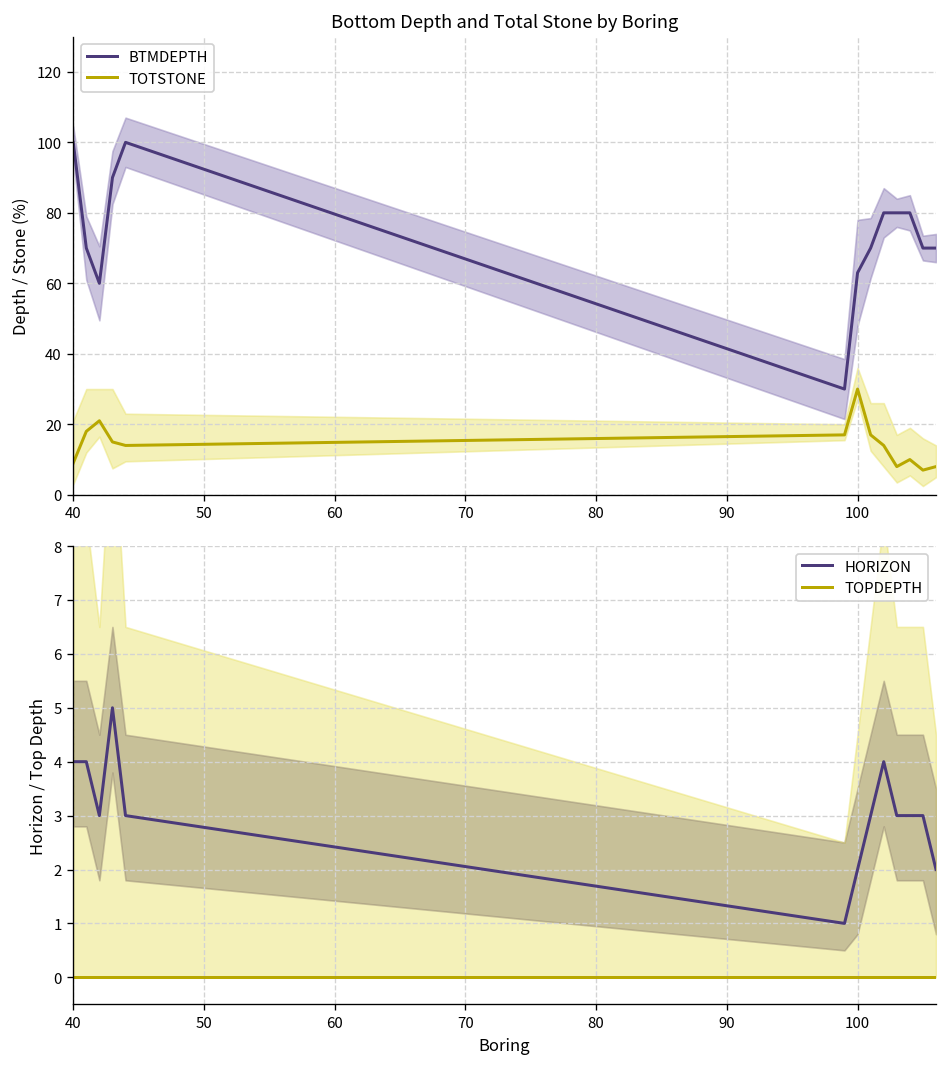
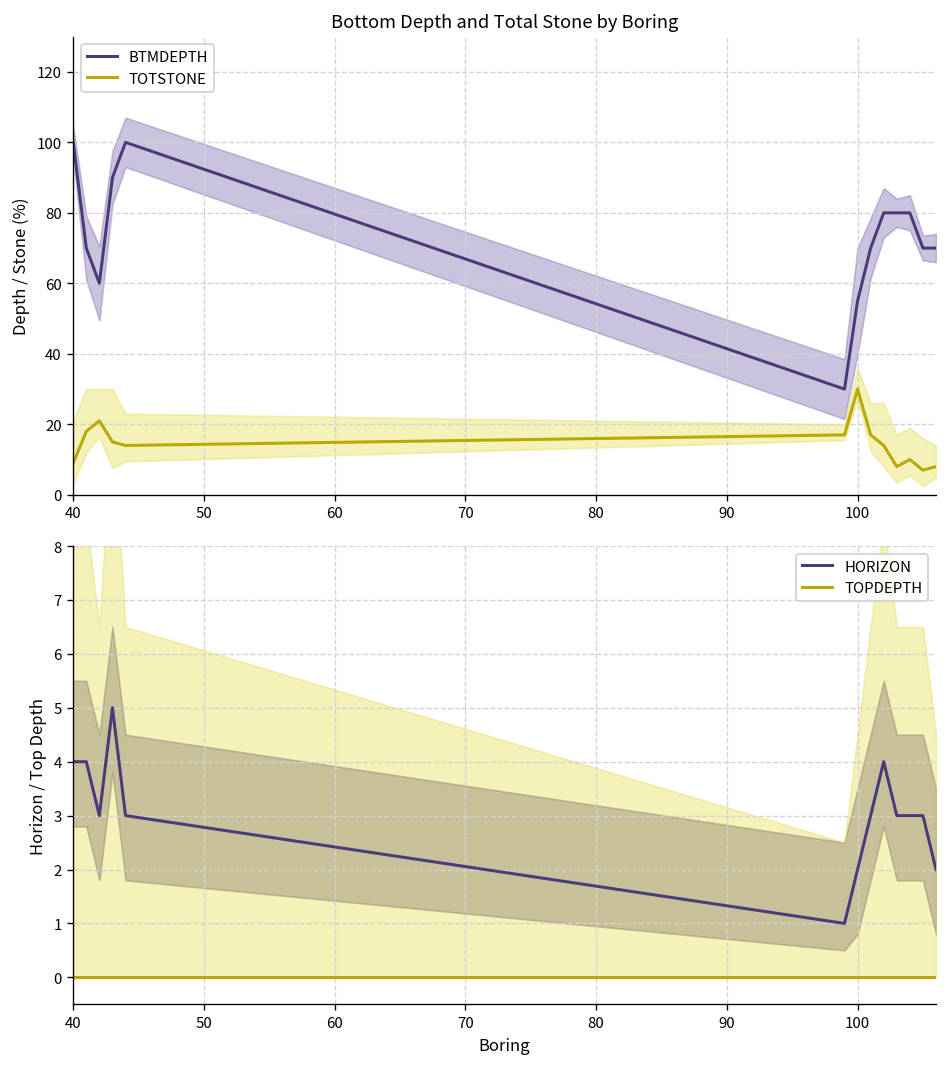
Bottom Depth and Total Stone by Boring, BTMDEPTH, 100: 63 -> 55
